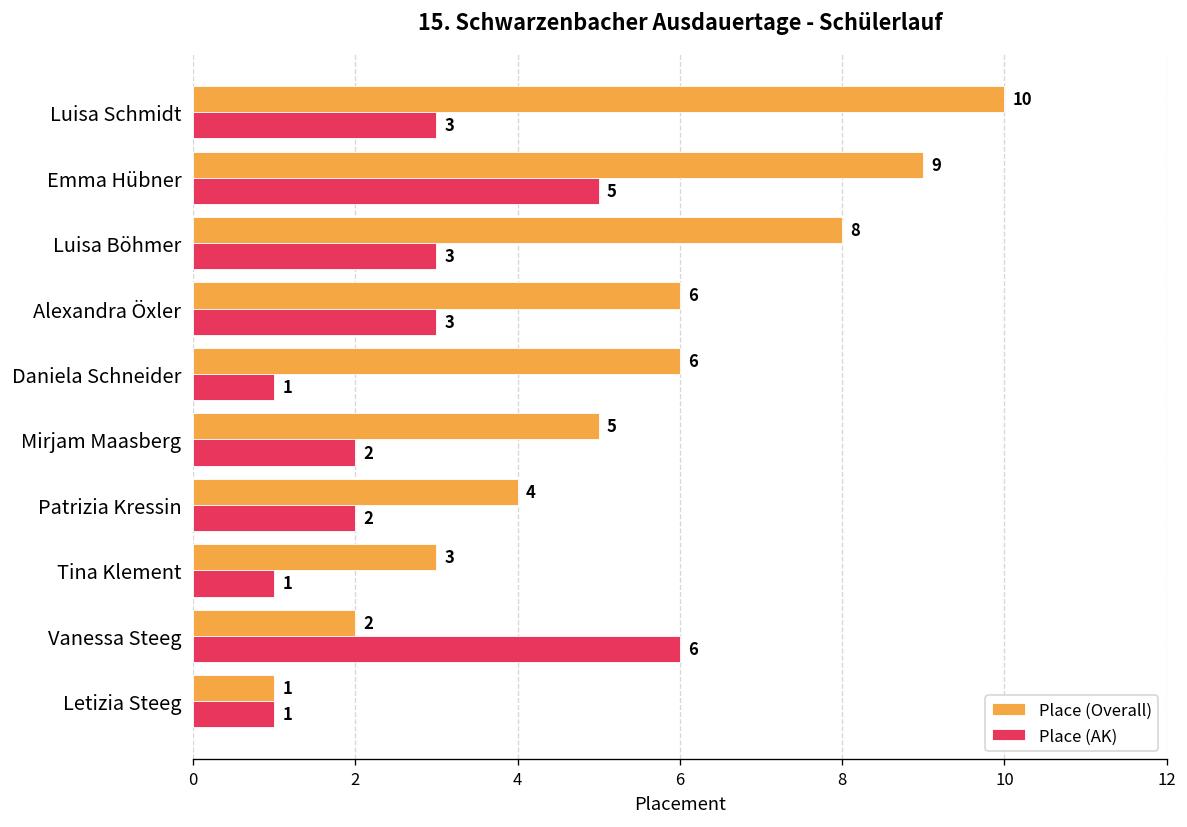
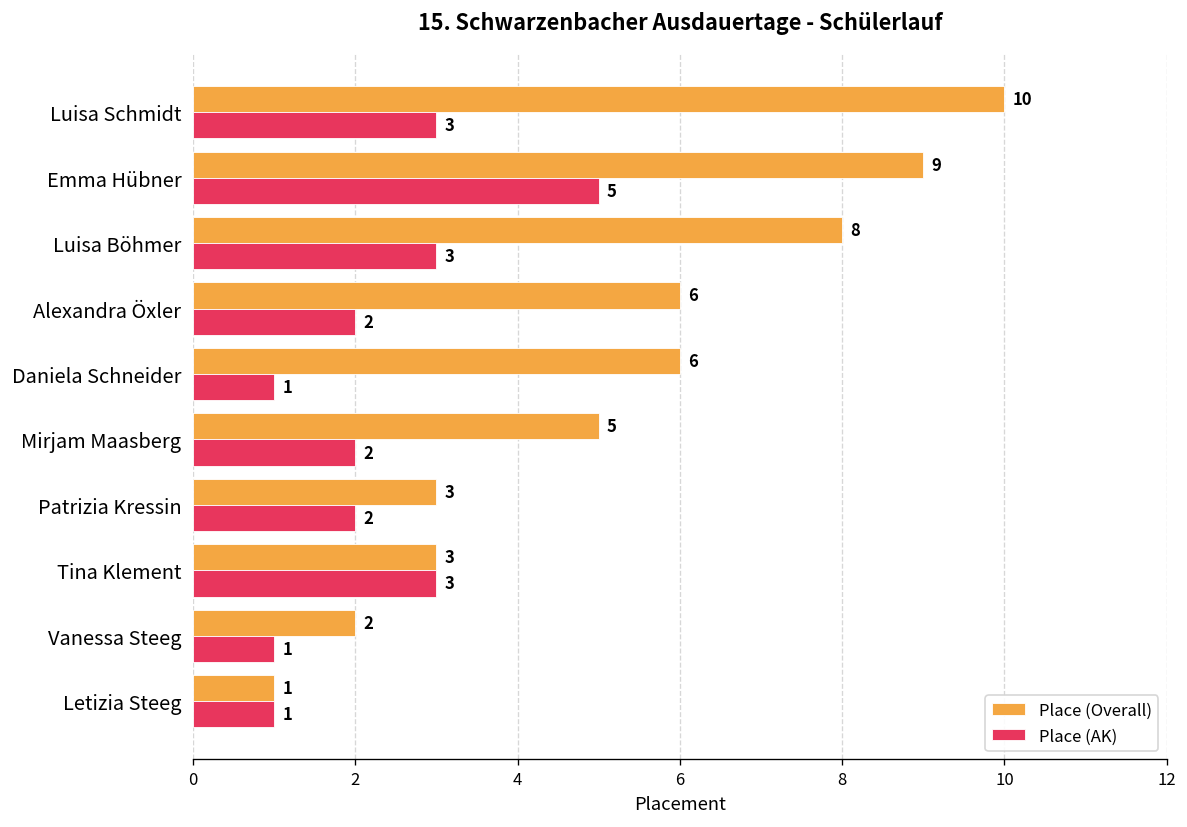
Place (AK), Alexandra Öxler: 3 -> 2
Place (Overall), Patrizia Kressin: 4 -> 3
Place (AK), Tina Klement: 1 -> 3
Place (AK), Vanessa Steeg: 6 -> 1
